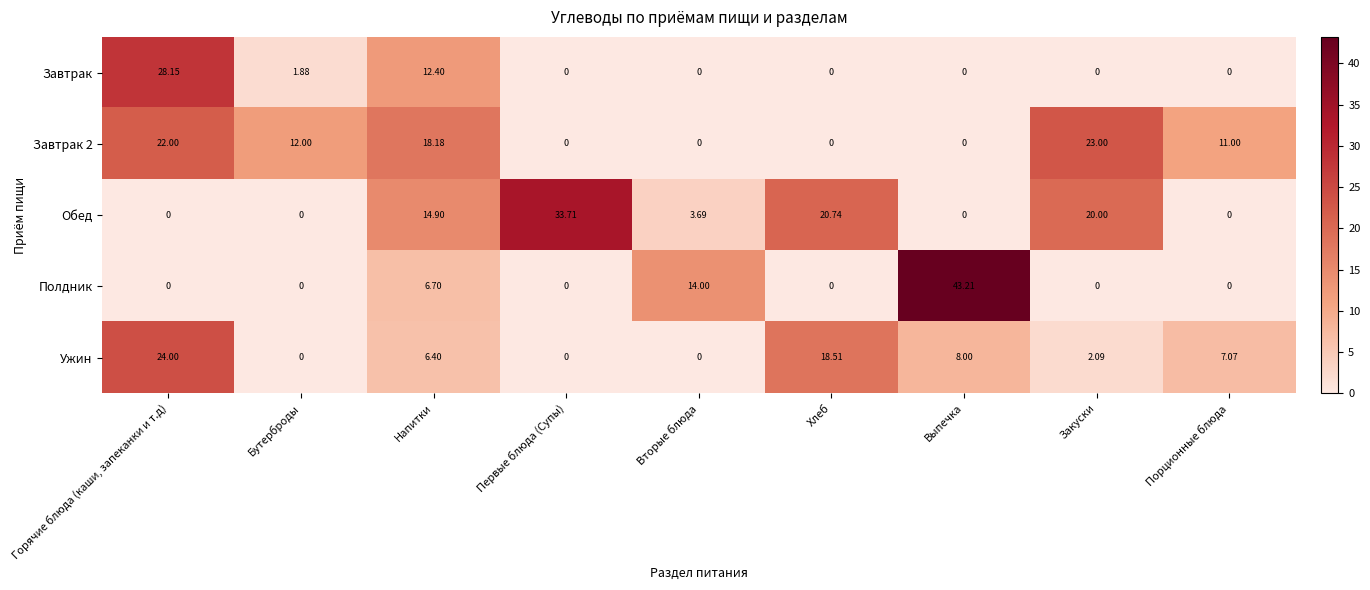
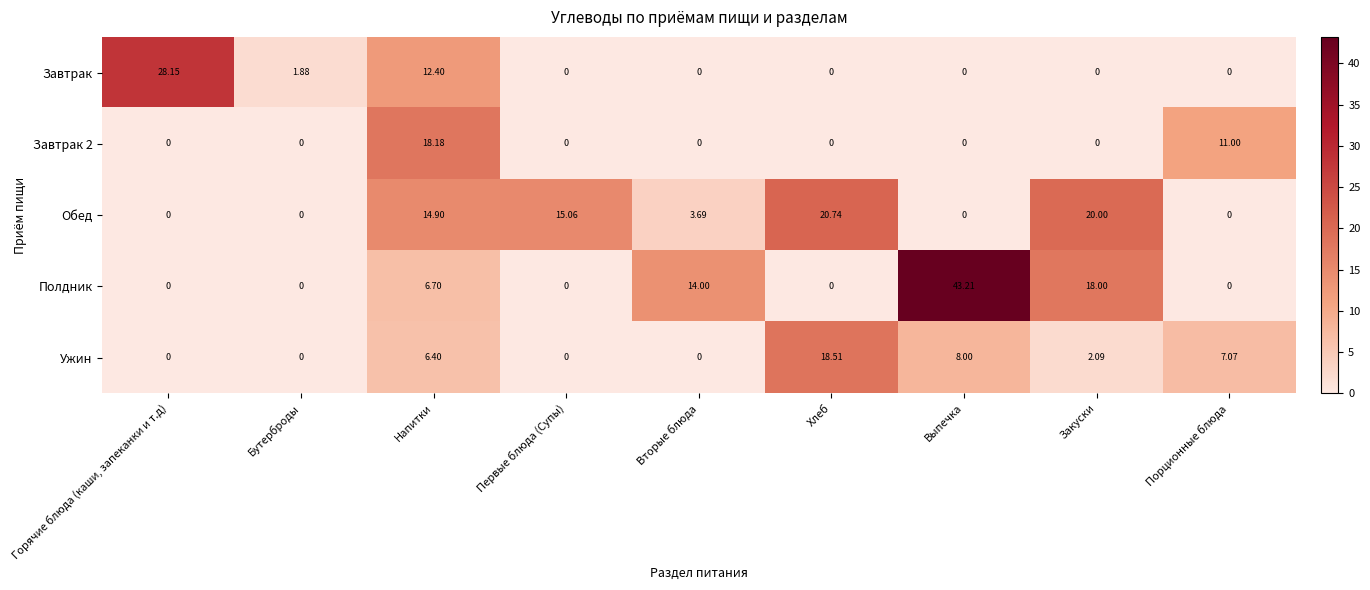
Завтрак 2, Горячие блюда (каши, запеканки и т.д): 22.00 -> 0
Завтрак 2, Бутерброды: 12.00 -> 0
Завтрак 2, Закуски: 23.00 -> 0
Обед, Первые блюда (Супы): 33.71 -> 15.06
Полдник, Закуски: 0 -> 18.00
Ужин, Горячие блюда (каши, запеканки и т.д): 24.00 -> 0
